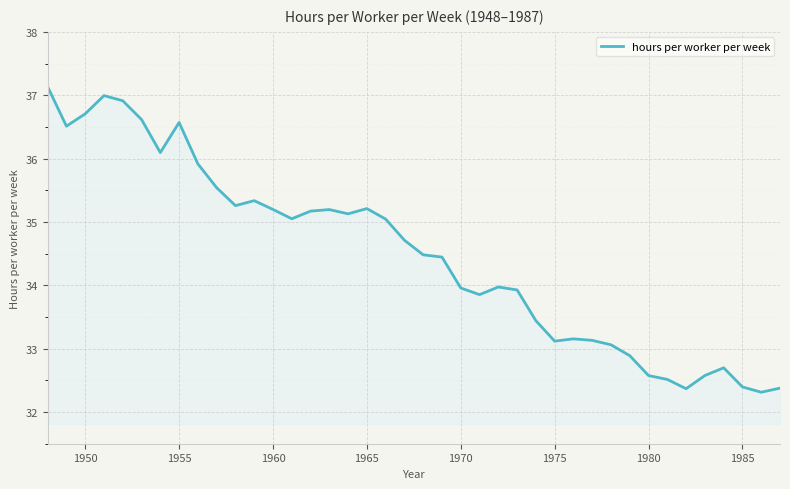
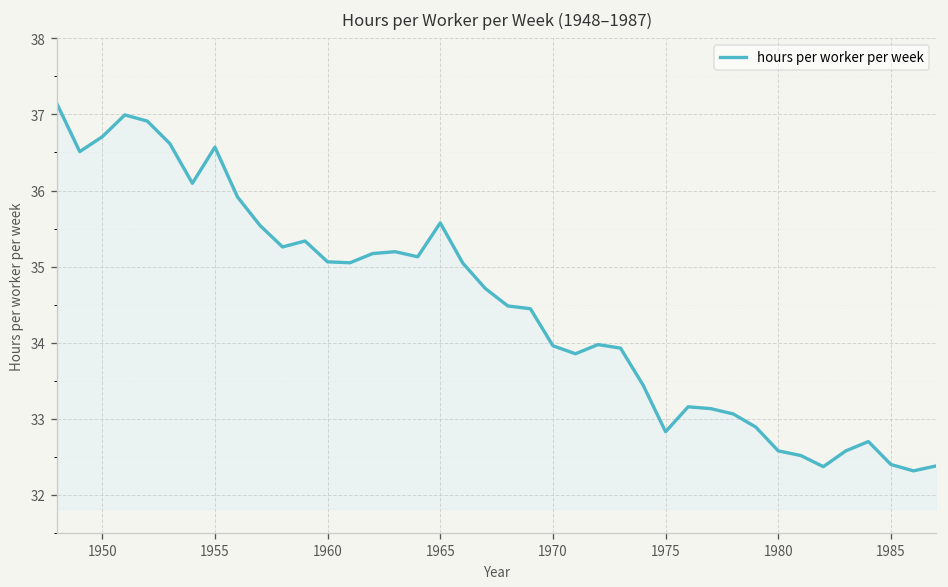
1960: 35.2 -> 35.1
1965: 35.2 -> 35.6
1975: 33.1 -> 32.8
